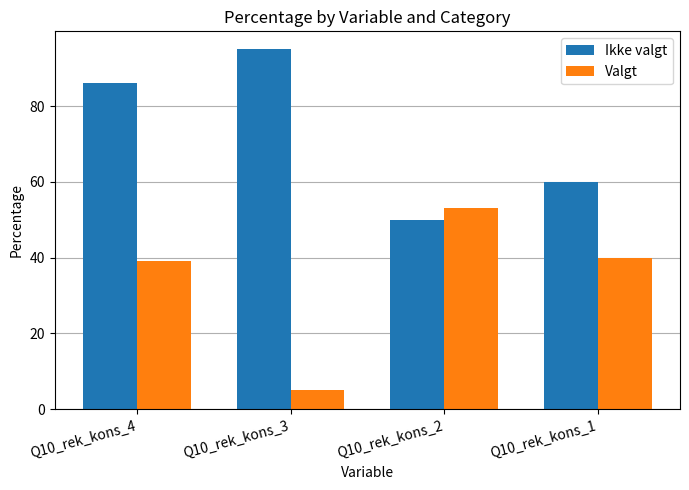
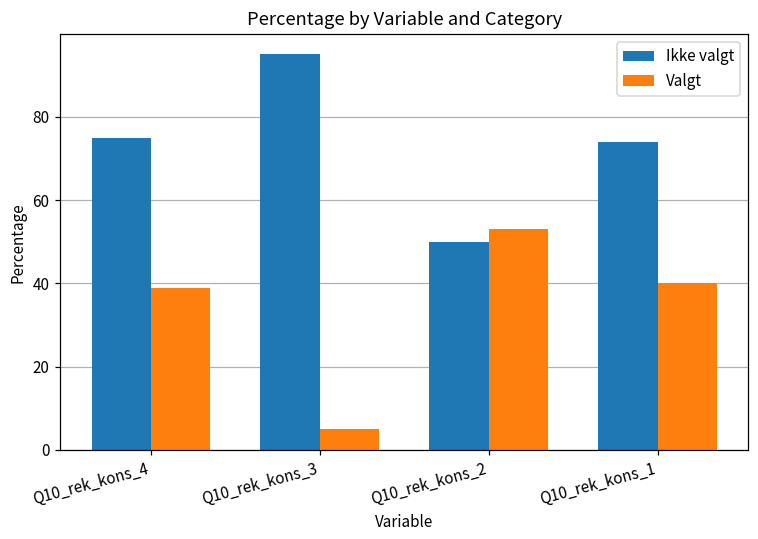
Ikke valgt, Q10_rek_kons_4: 86 -> 75
Ikke valgt, Q10_rek_kons_1: 60 -> 74
